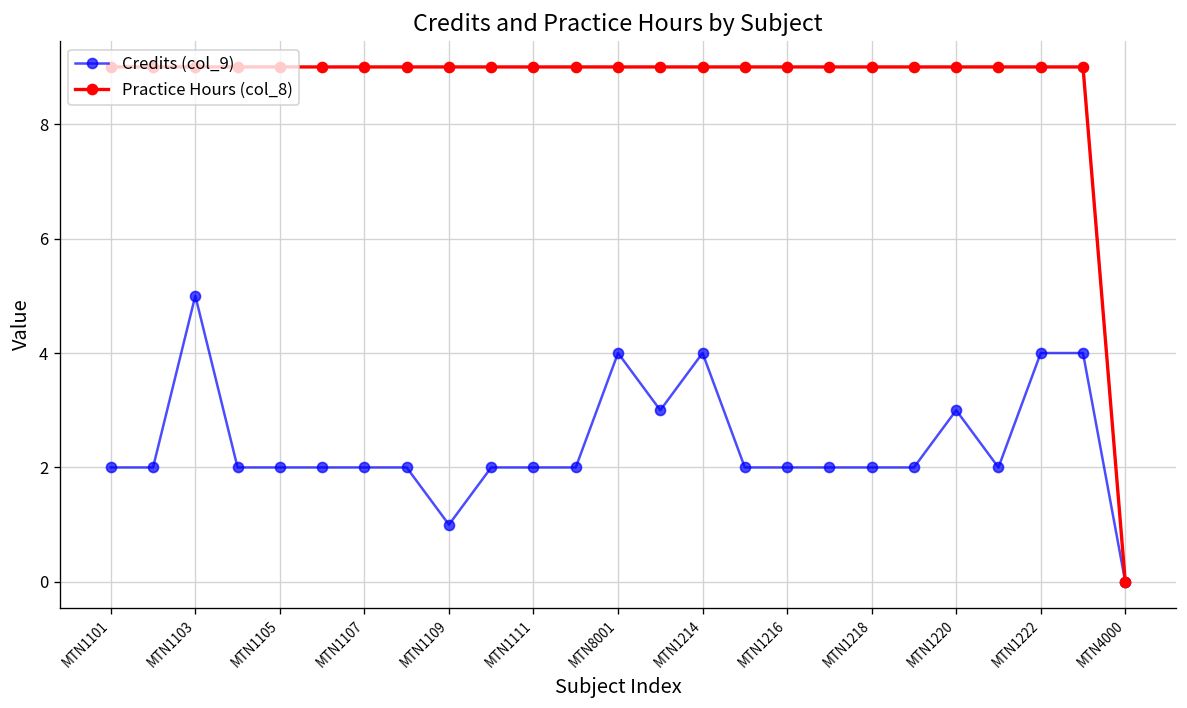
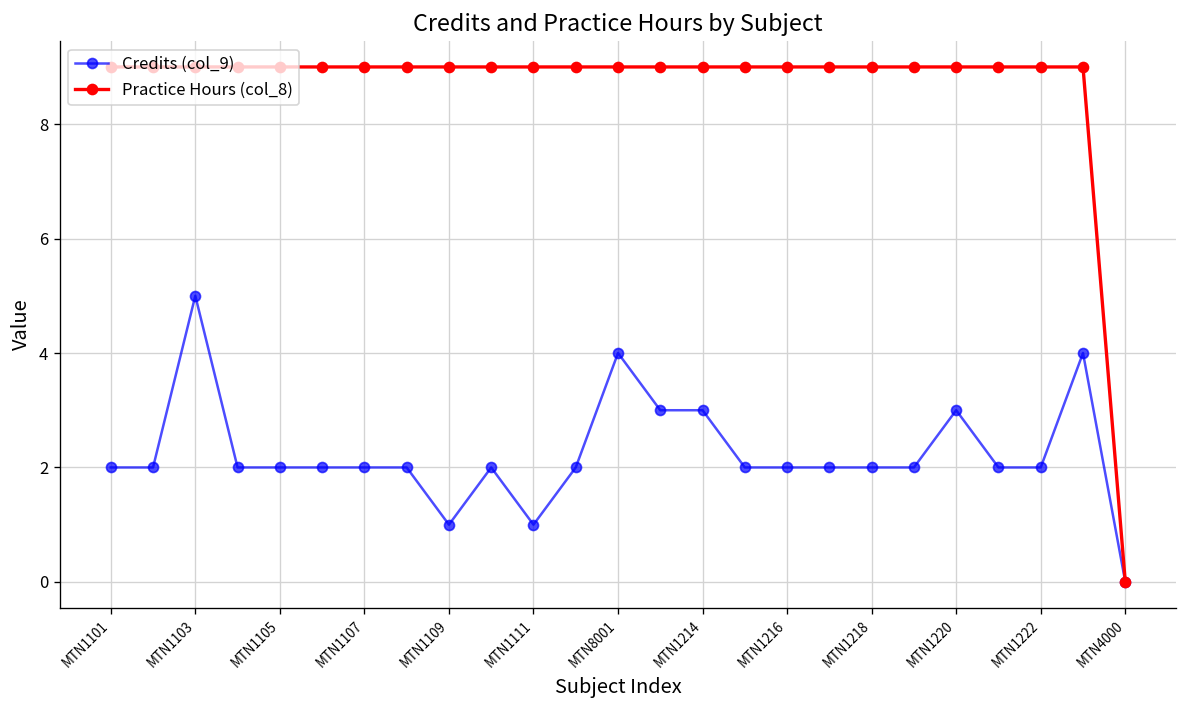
Credits (col_9), MTN1111: 2 -> 1
Credits (col_9), MTN1214: 4 -> 3
Credits (col_9), MTN1222: 4 -> 2
